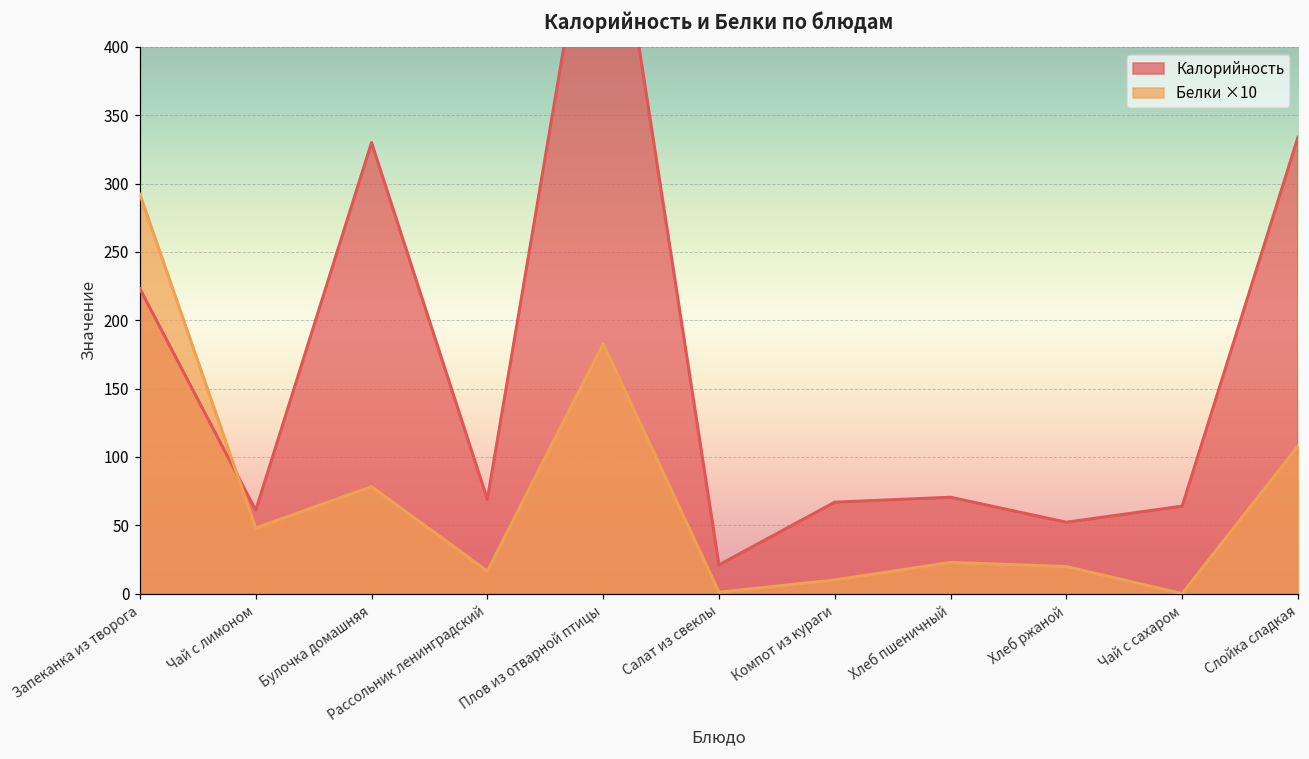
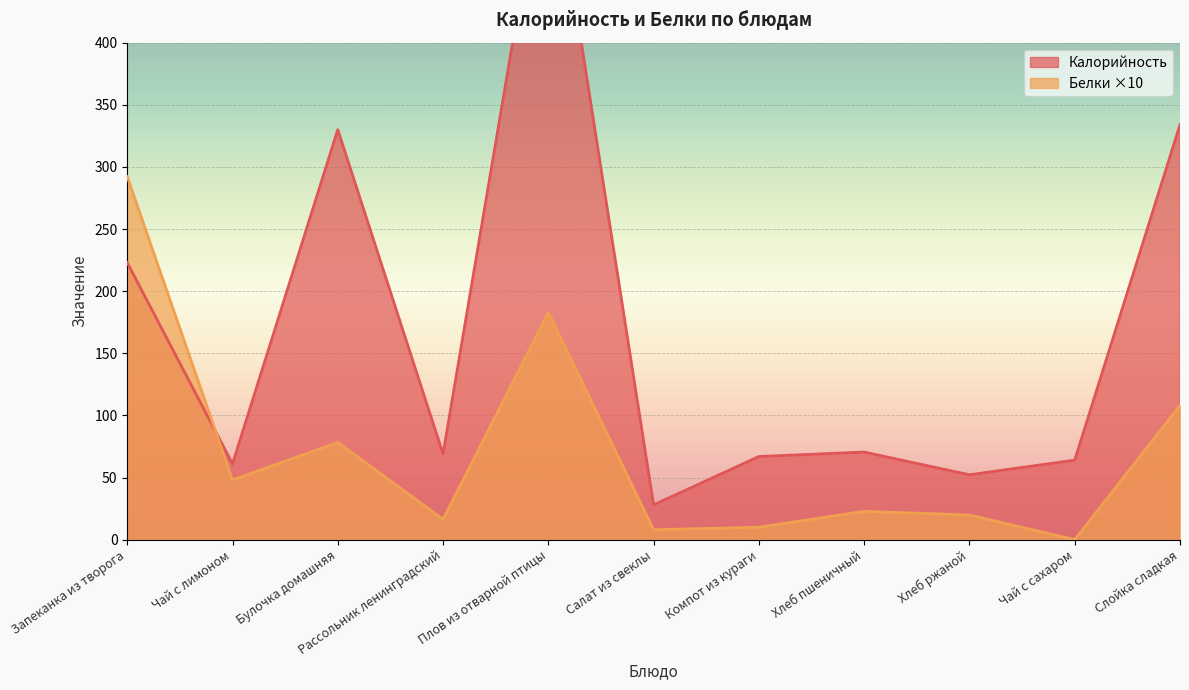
Калорийность, Салат из свеклы: 21 -> 28
Белки ×10, Салат из свеклы: 1 -> 8
